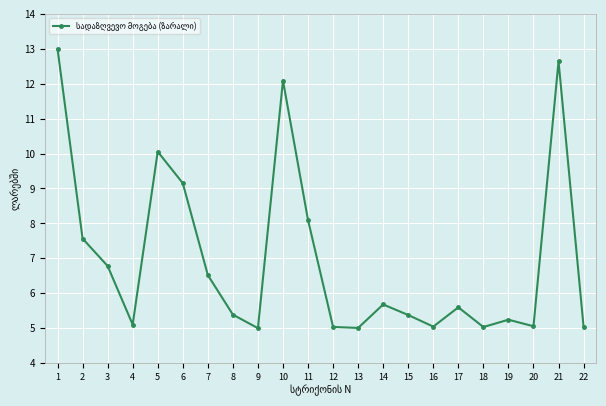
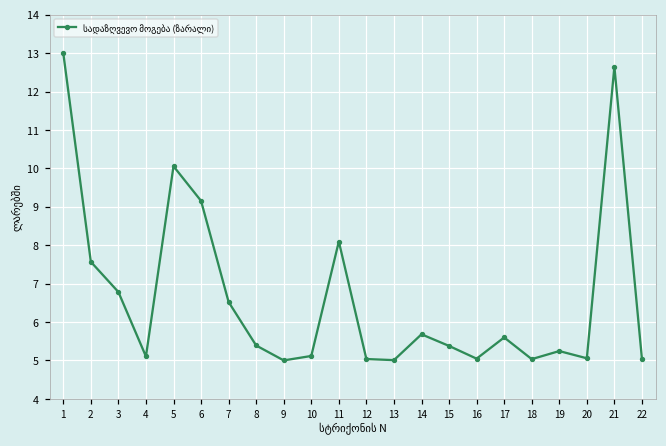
10: 12.1 -> 5.1
